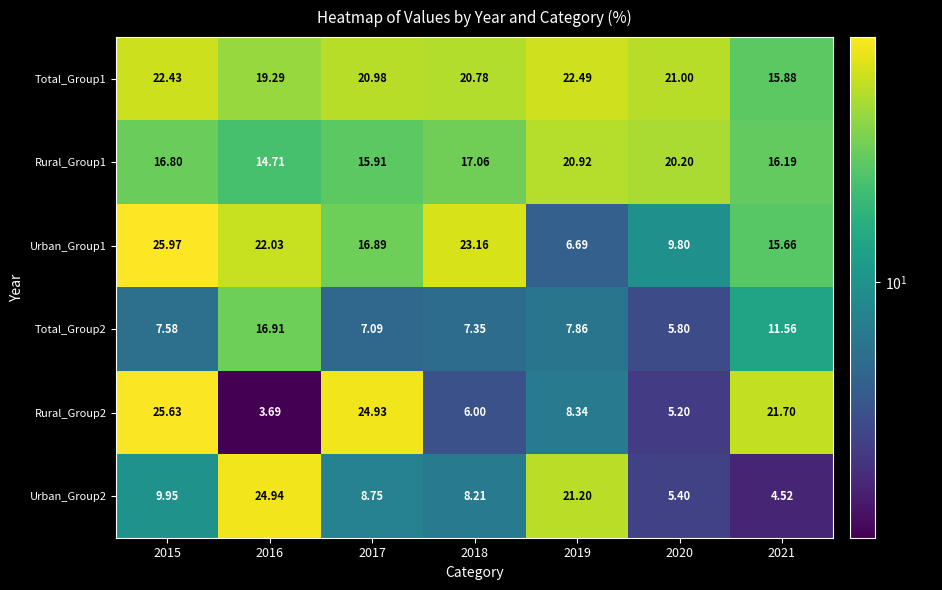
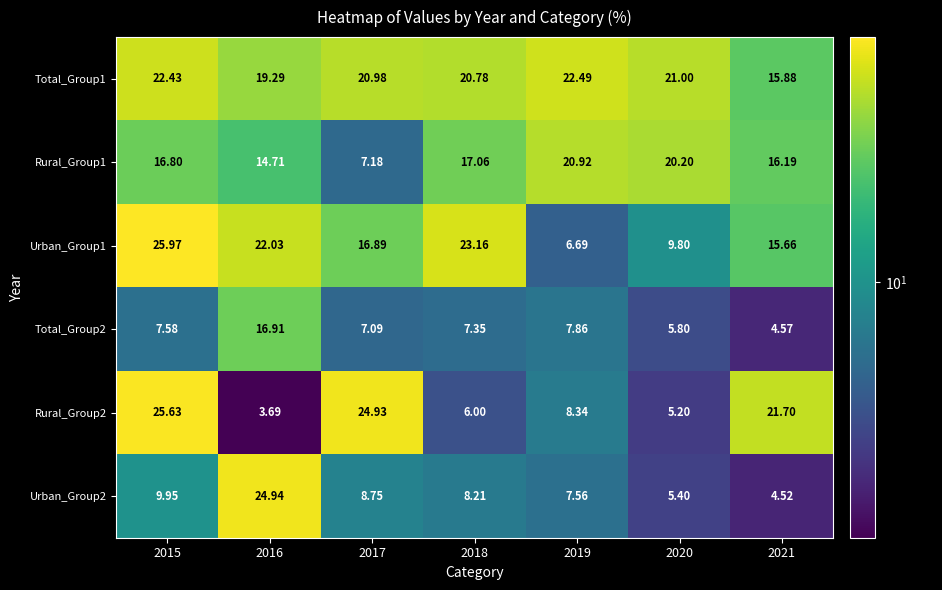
Rural_Group1, 2017: 15.91 -> 7.18
Total_Group2, 2021: 11.56 -> 4.57
Urban_Group2, 2019: 21.20 -> 7.56
